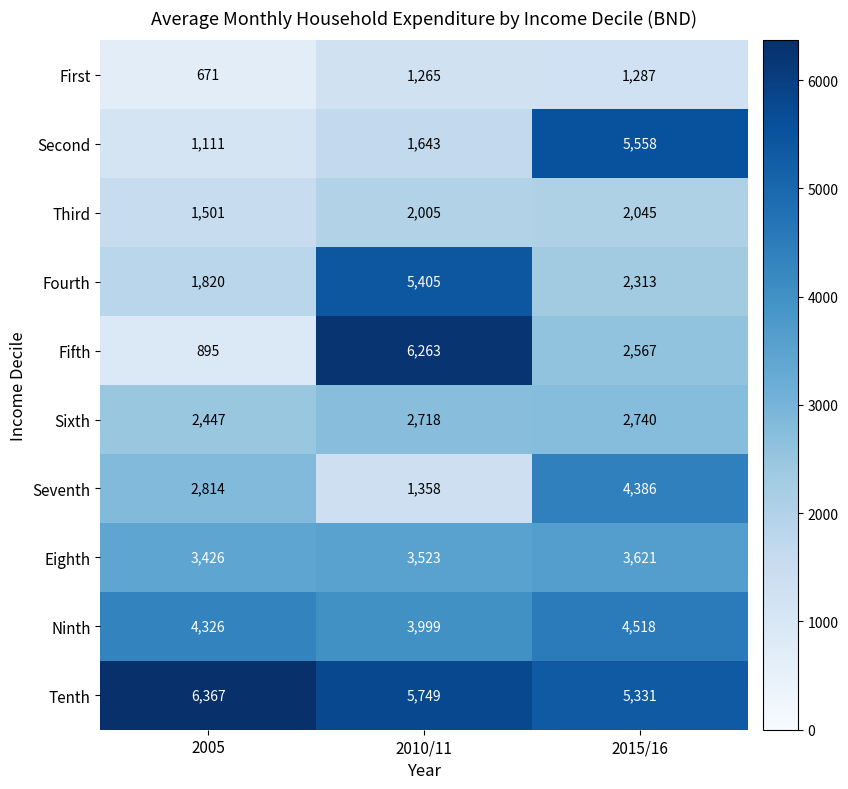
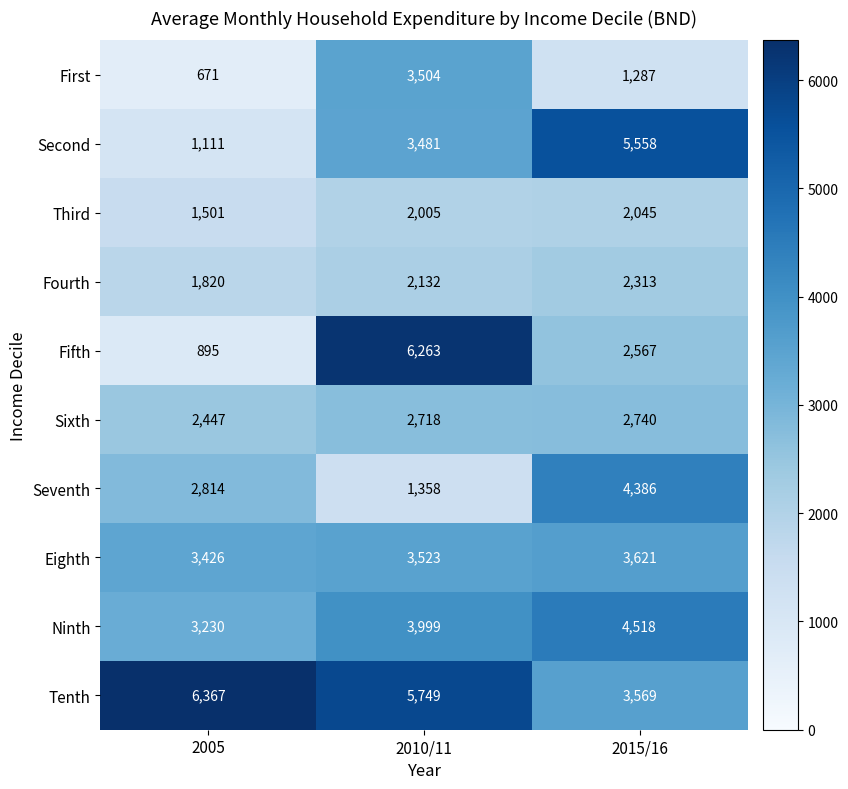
First, 2010/11: 1,265 -> 3,504
Second, 2010/11: 1,643 -> 3,481
Fourth, 2010/11: 5,405 -> 2,132
Ninth, 2005: 4,326 -> 3,230
Tenth, 2015/16: 5,331 -> 3,569
